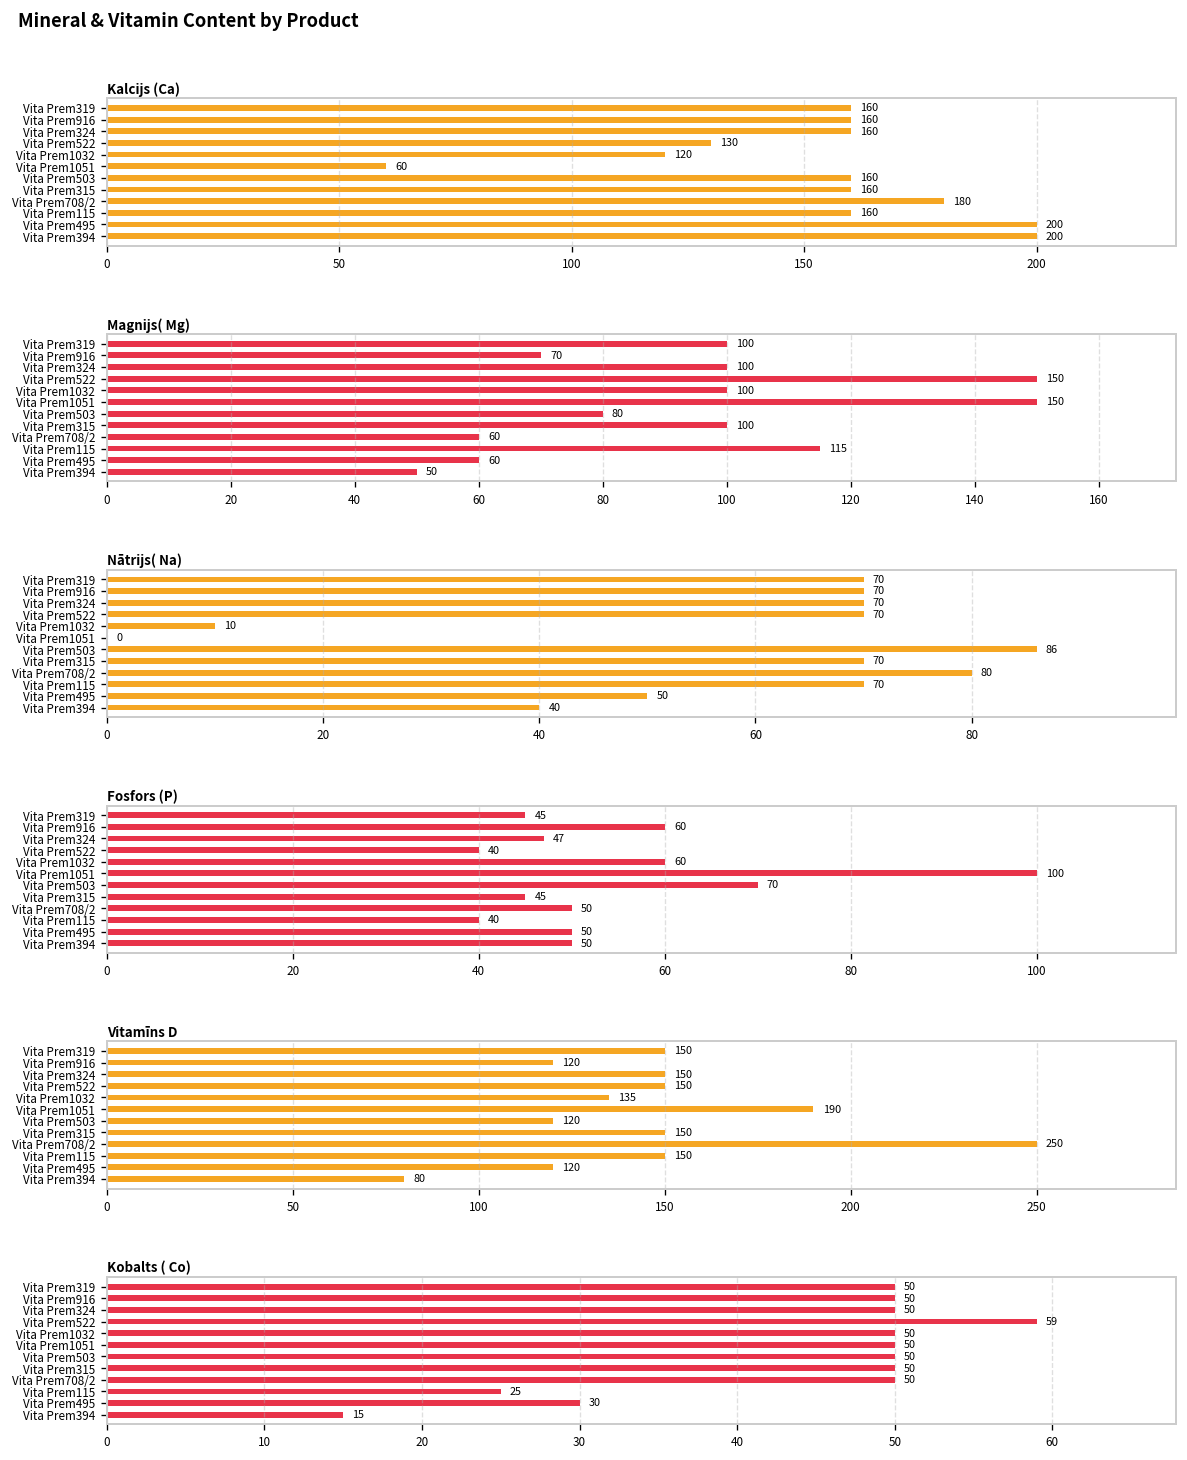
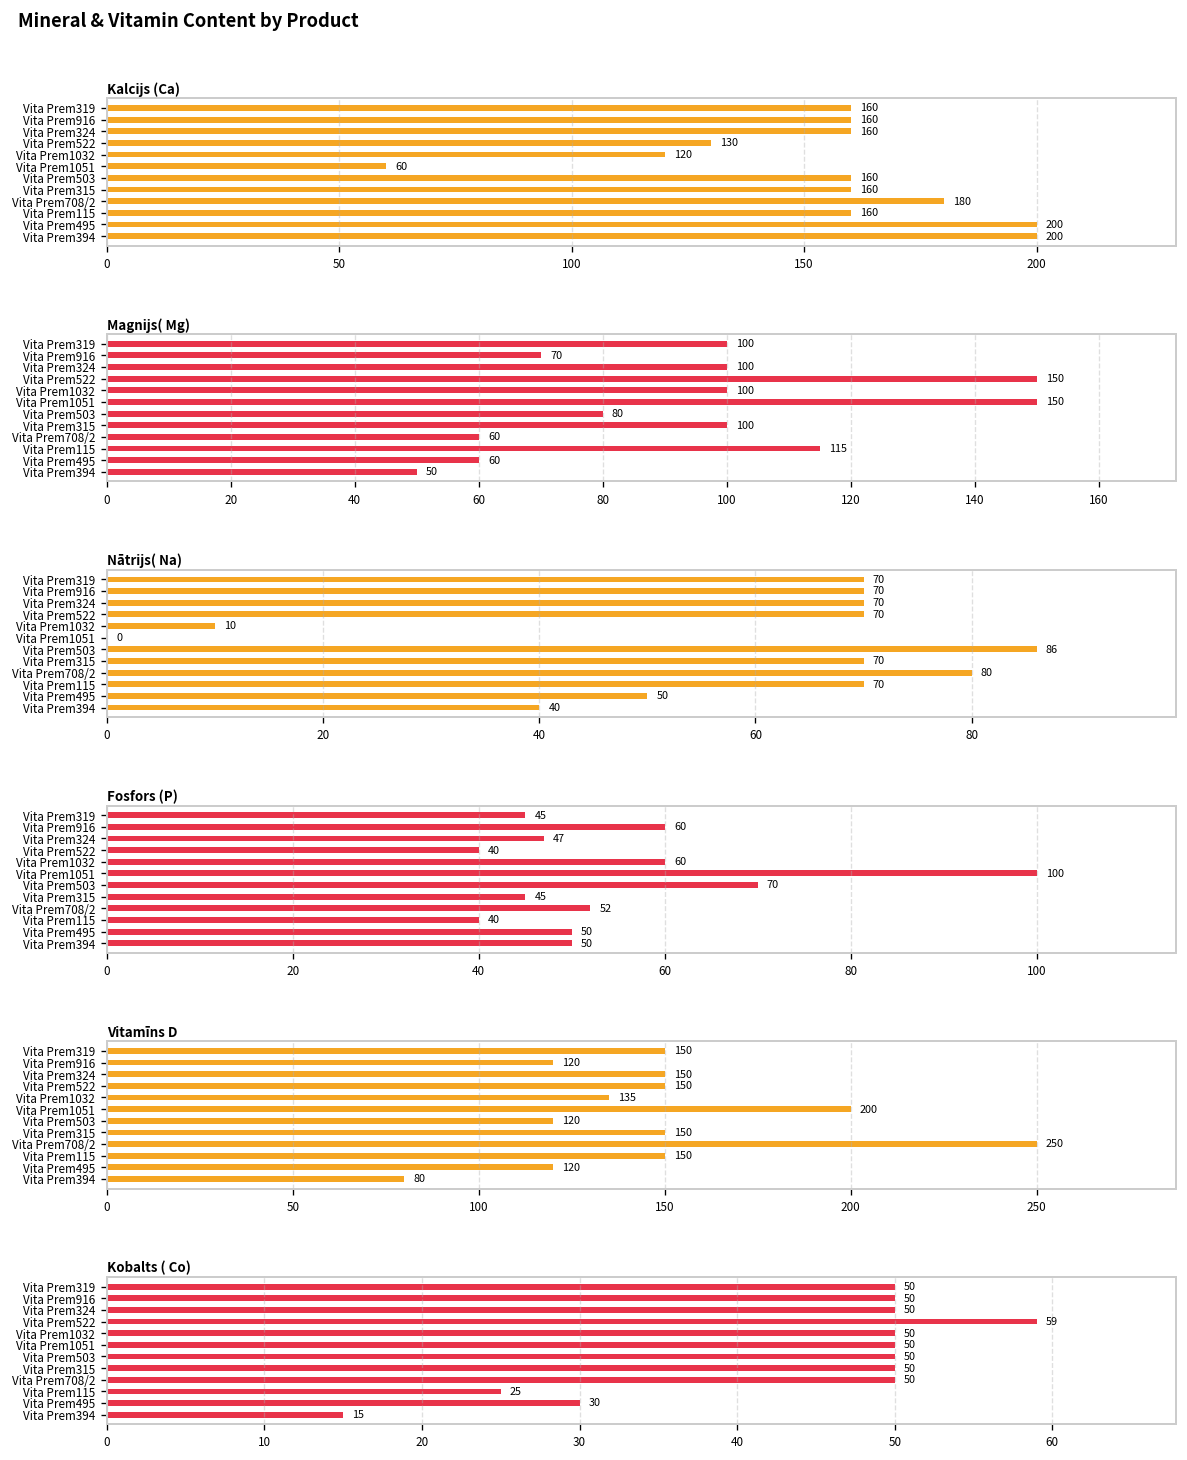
Fosfors (P), Vita Prem708/2: 50 -> 52
Vitamīns D, Vita Prem1051: 190 -> 200
